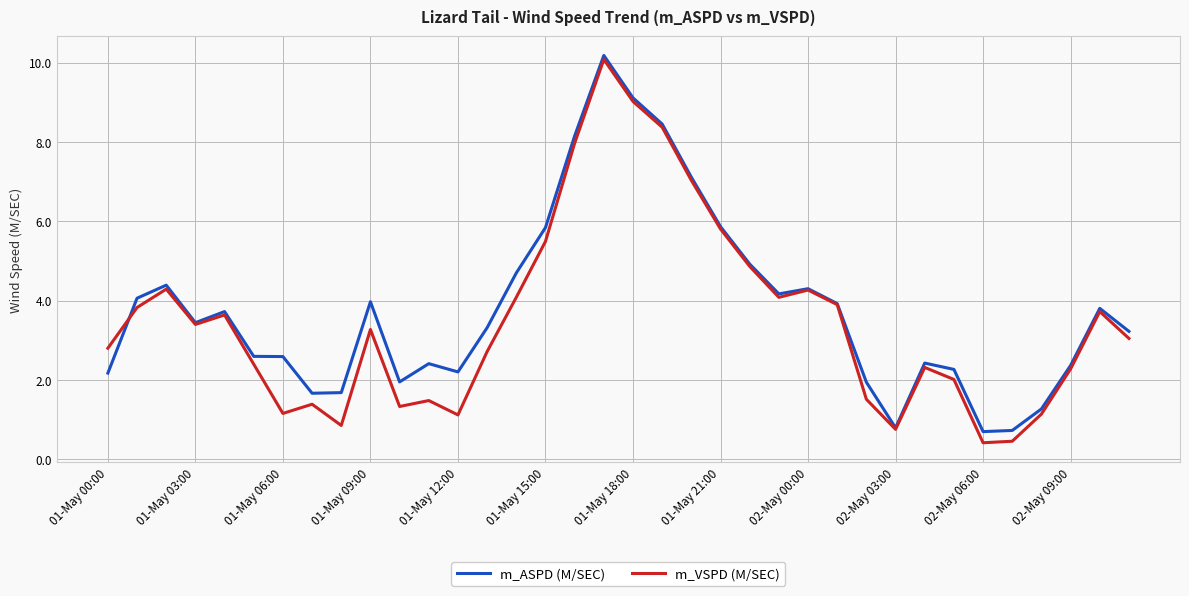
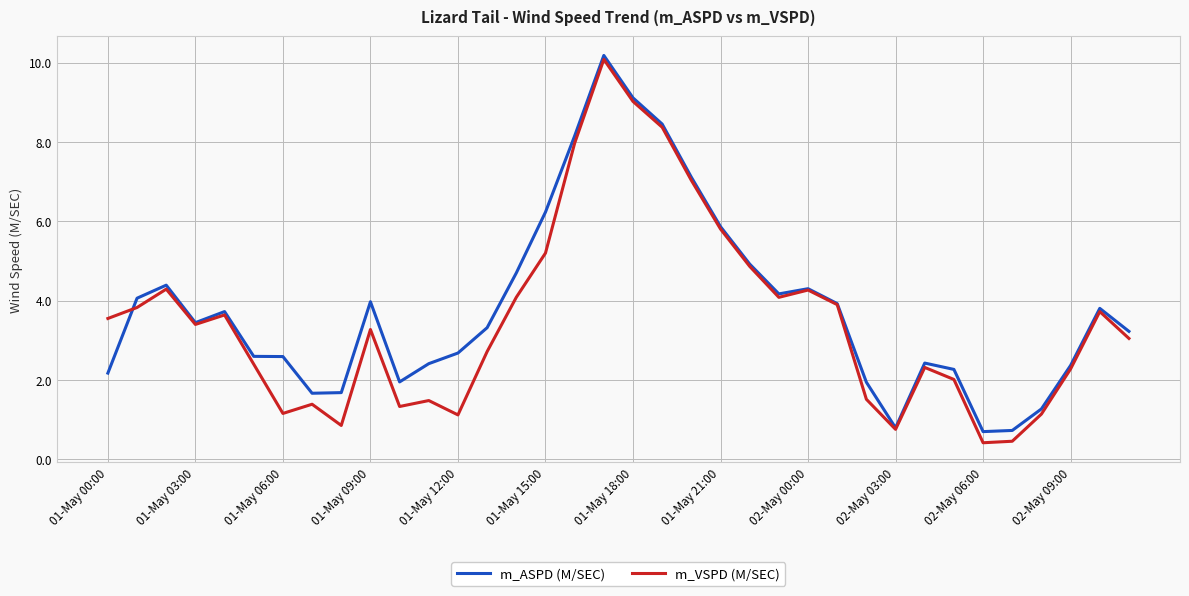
m_VSPD (M/SEC), 01-May 00:00: 2.8 -> 3.5
m_ASPD (M/SEC), 01-May 12:00: 2.2 -> 2.7
m_ASPD (M/SEC), 01-May 15:00: 5.8 -> 6.2
m_VSPD (M/SEC), 01-May 15:00: 5.5 -> 5.2
